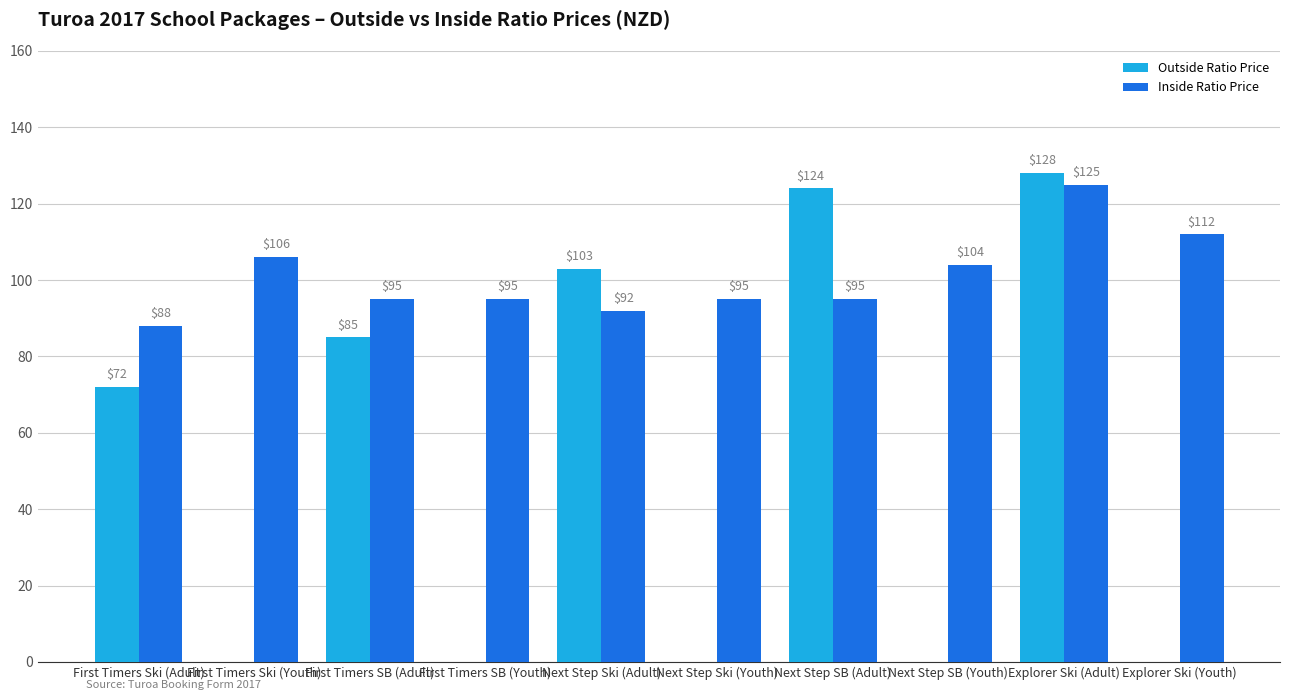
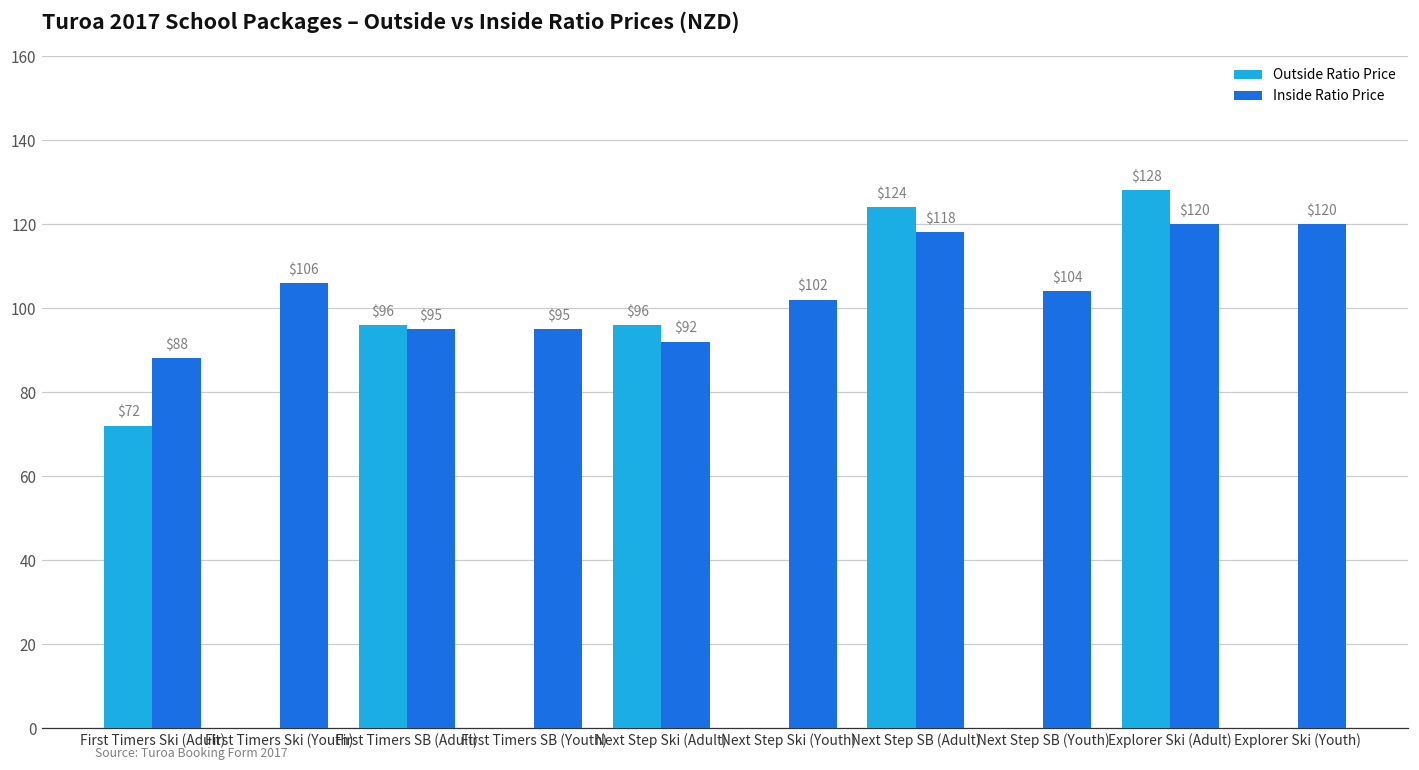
Outside Ratio Price, First Timers SB (Adult): $85 -> $96
Outside Ratio Price, Next Step Ski (Adult): $103 -> $96
Inside Ratio Price, Next Step Ski (Youth): $95 -> $102
Inside Ratio Price, Next Step SB (Adult): $95 -> $118
Inside Ratio Price, Explorer Ski (Adult): $125 -> $120
Inside Ratio Price, Explorer Ski (Youth): $112 -> $120
